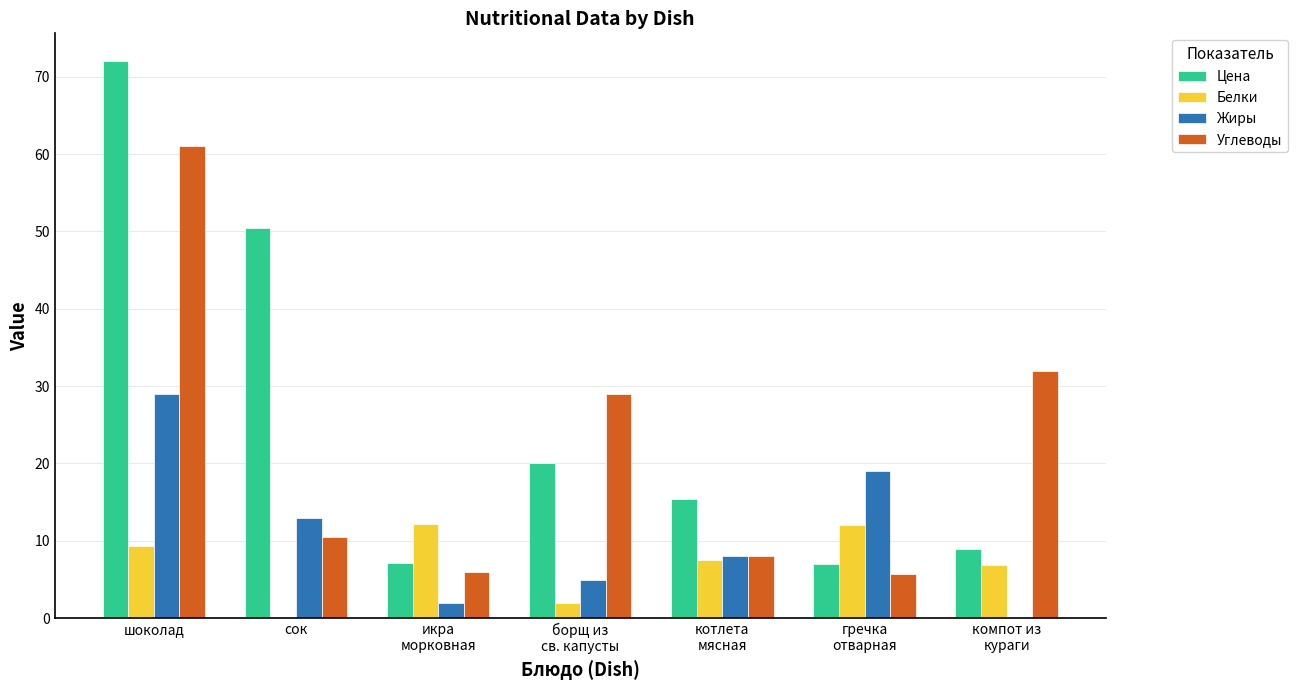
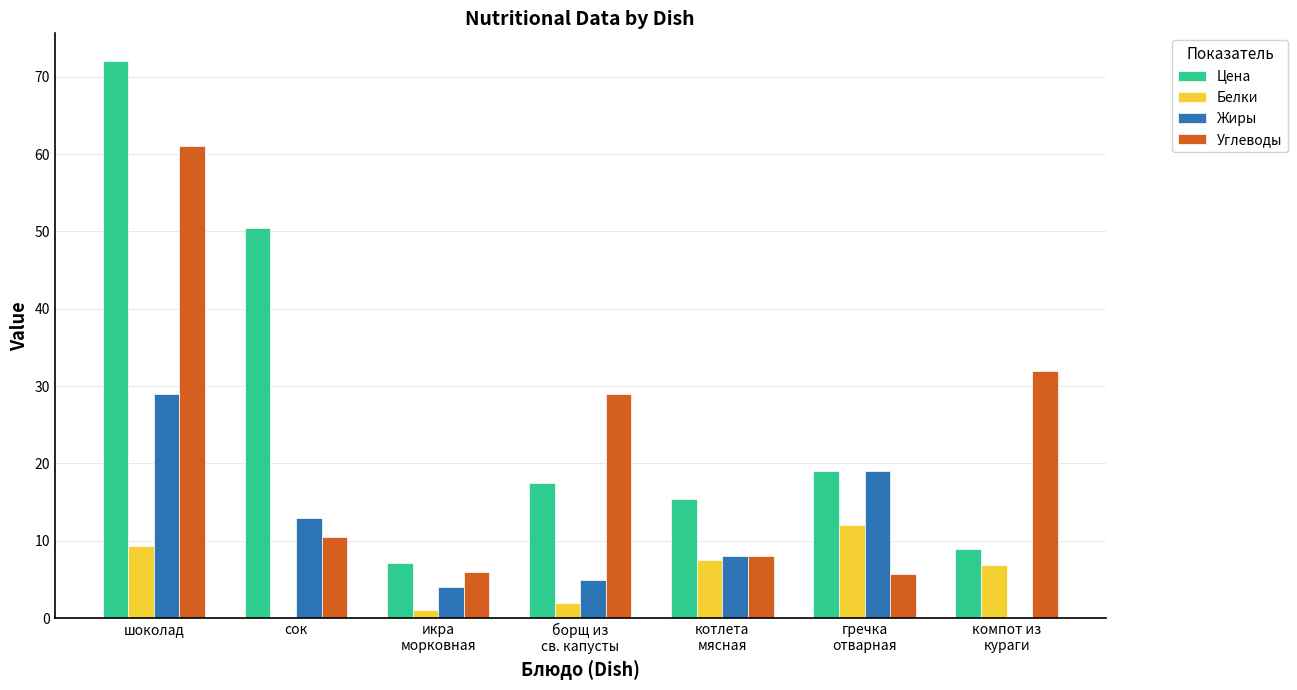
Белки, икра морковная: 12 -> 1
Жиры, икра морковная: 2 -> 4
Цена, борщ из св. капусты: 20 -> 18
Цена, гречка отварная: 7 -> 19
